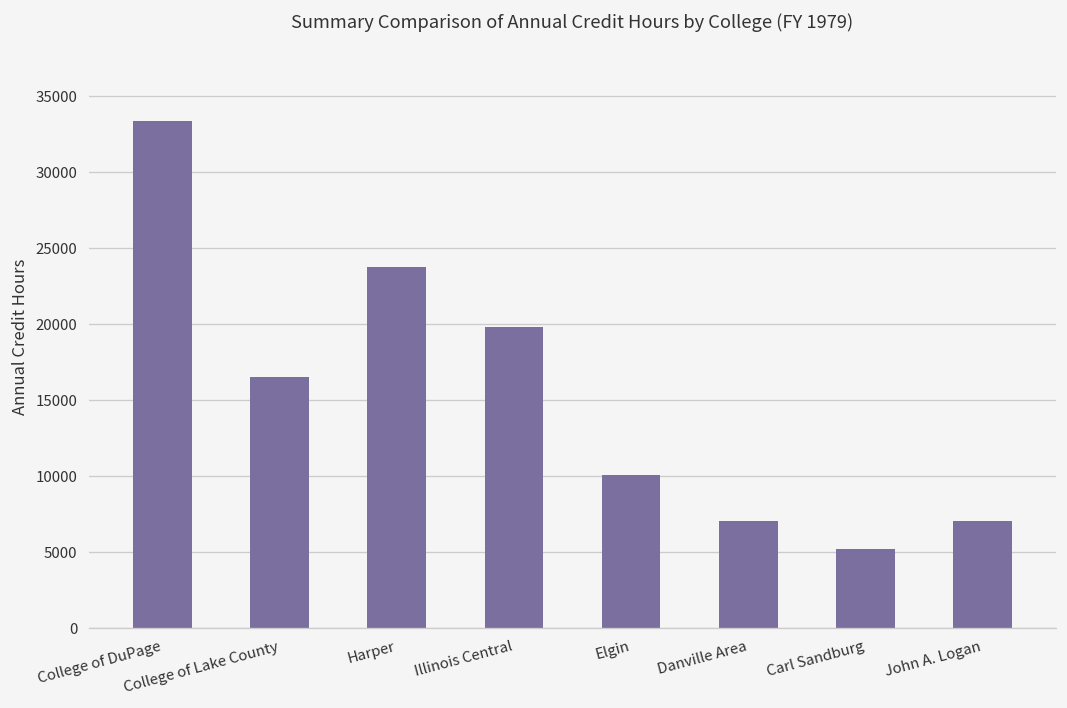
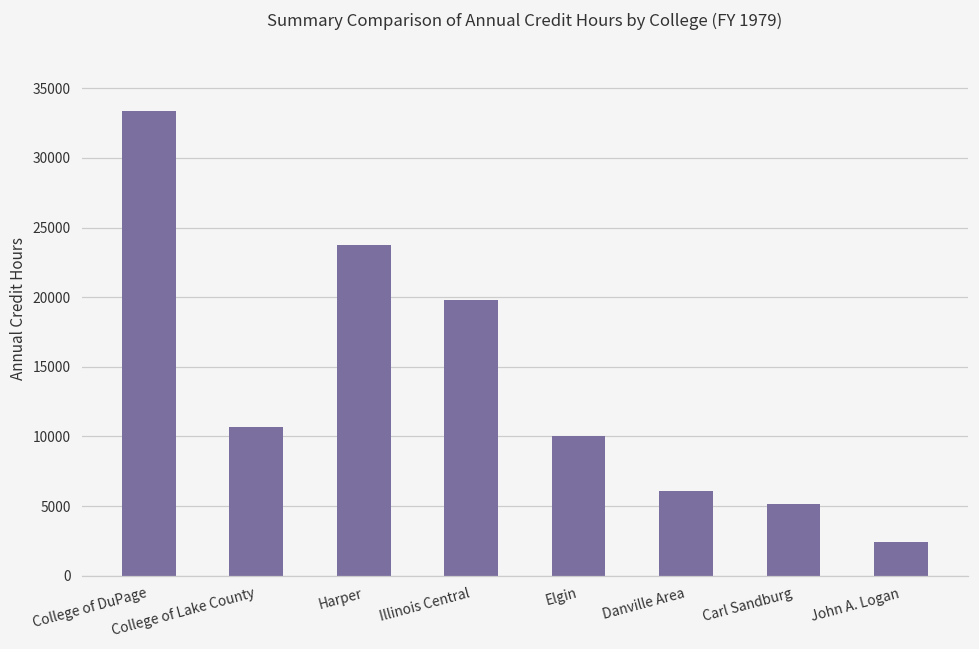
College of Lake County: 16500 -> 10700
Danville Area: 7000 -> 6100
John A. Logan: 7100 -> 2400
